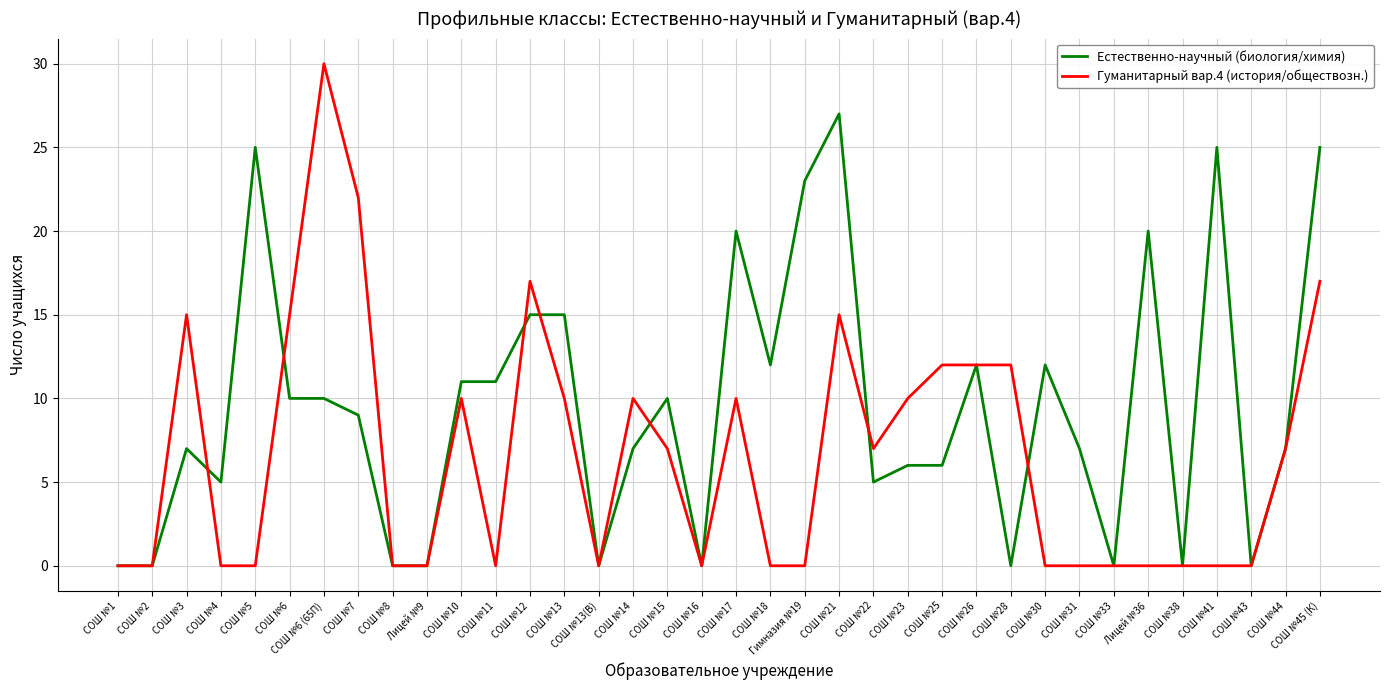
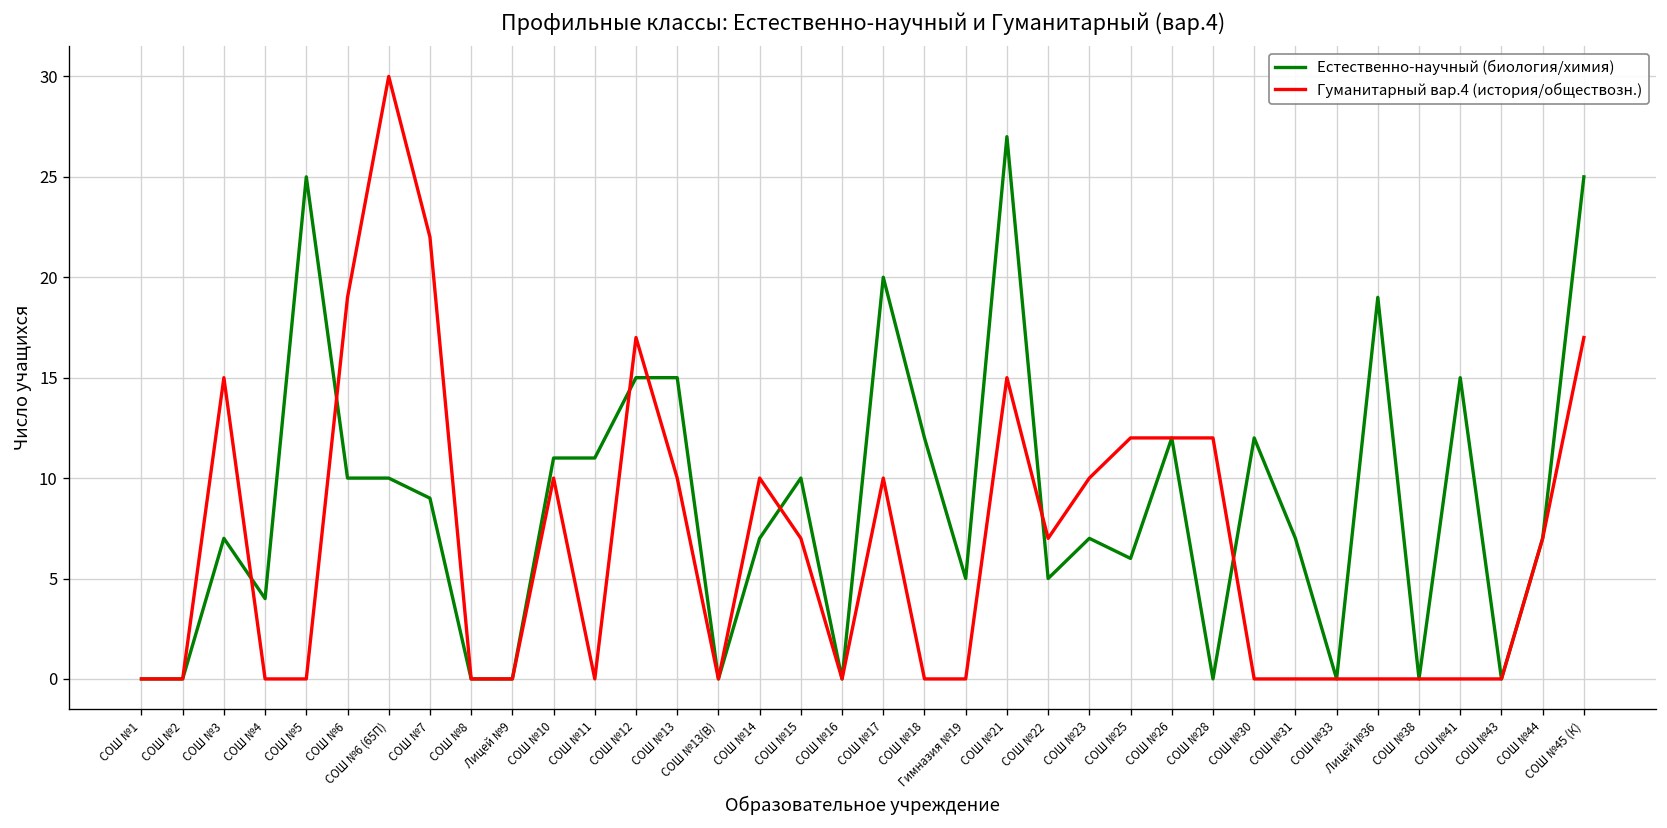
Естественно-научный (биология/химия), СОШ №4: 5 -> 4
Гуманитарный вар.4 (история/обществозн.), СОШ №6: 15 -> 19
Естественно-научный (биология/химия), Гимназия №19: 23 -> 5
Естественно-научный (биология/химия), СОШ №23: 6 -> 7
Естественно-научный (биология/химия), Лицей №36: 20 -> 19
Естественно-научный (биология/химия), СОШ №41: 25 -> 15
